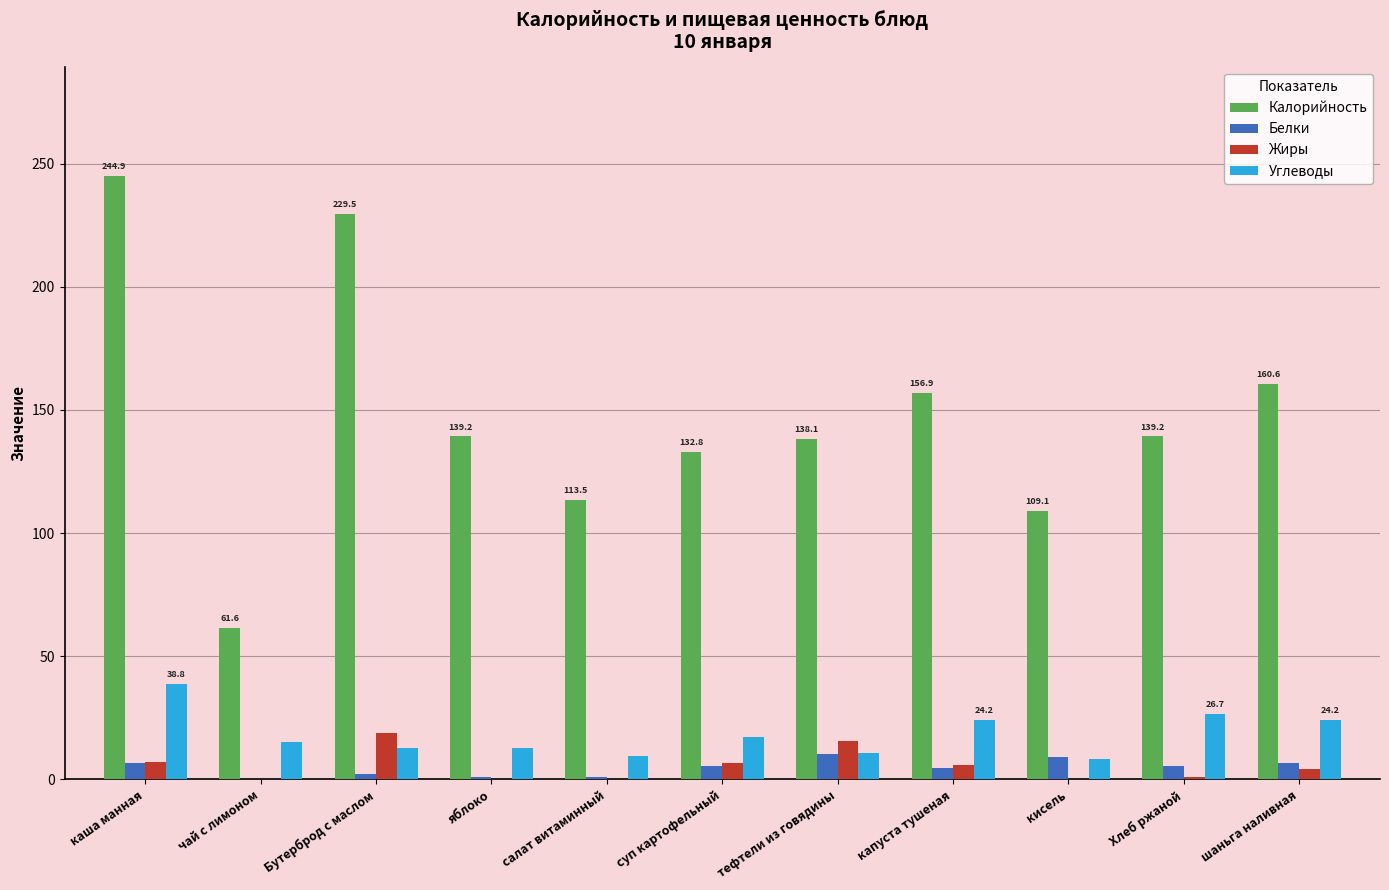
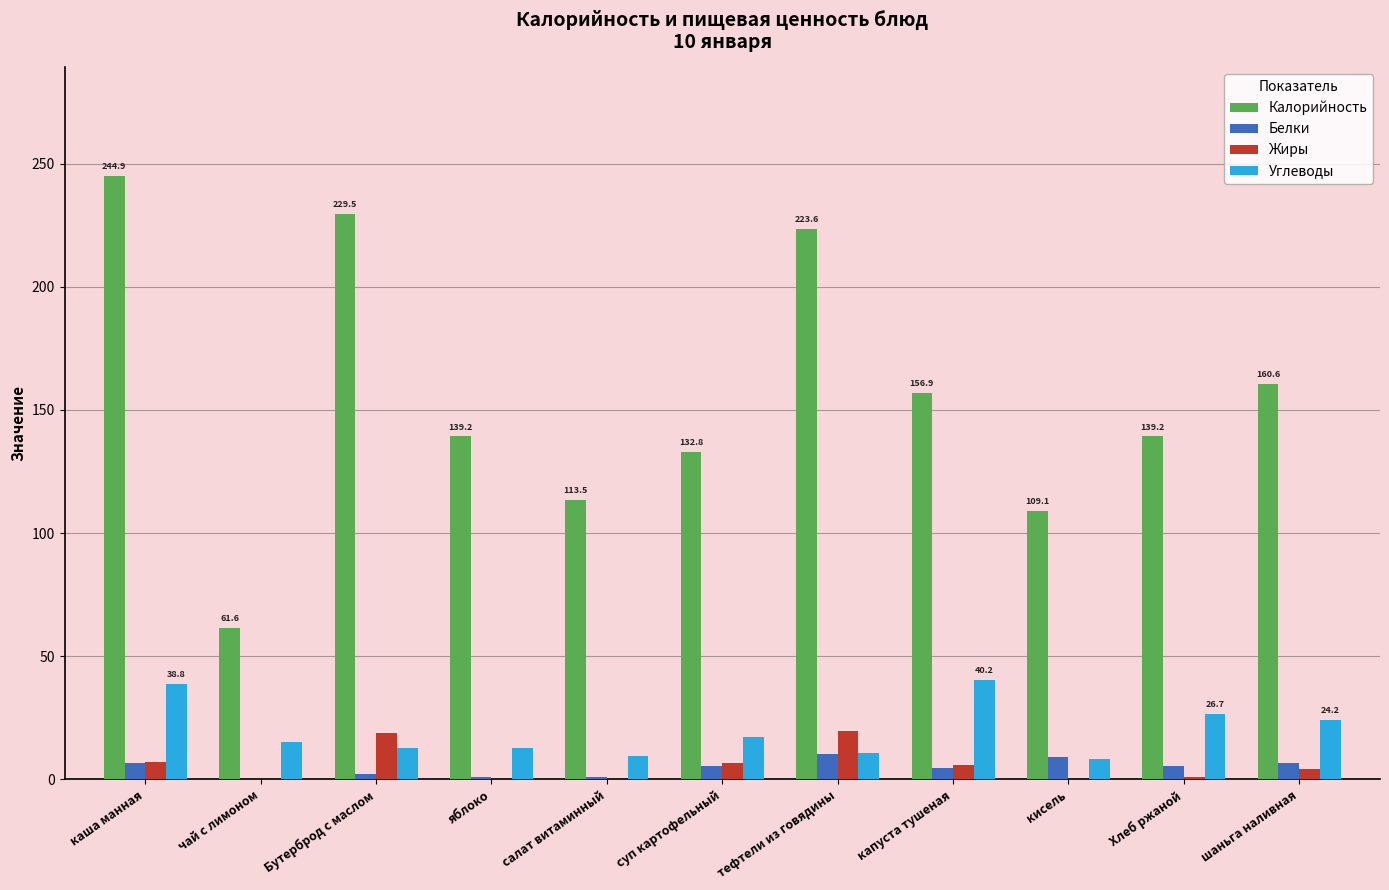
Калорийность, тефтели из говядины: 138.1 -> 223.6
Жиры, тефтели из говядины: 15 -> 19
Углеводы, капуста тушеная: 24.2 -> 40.2
